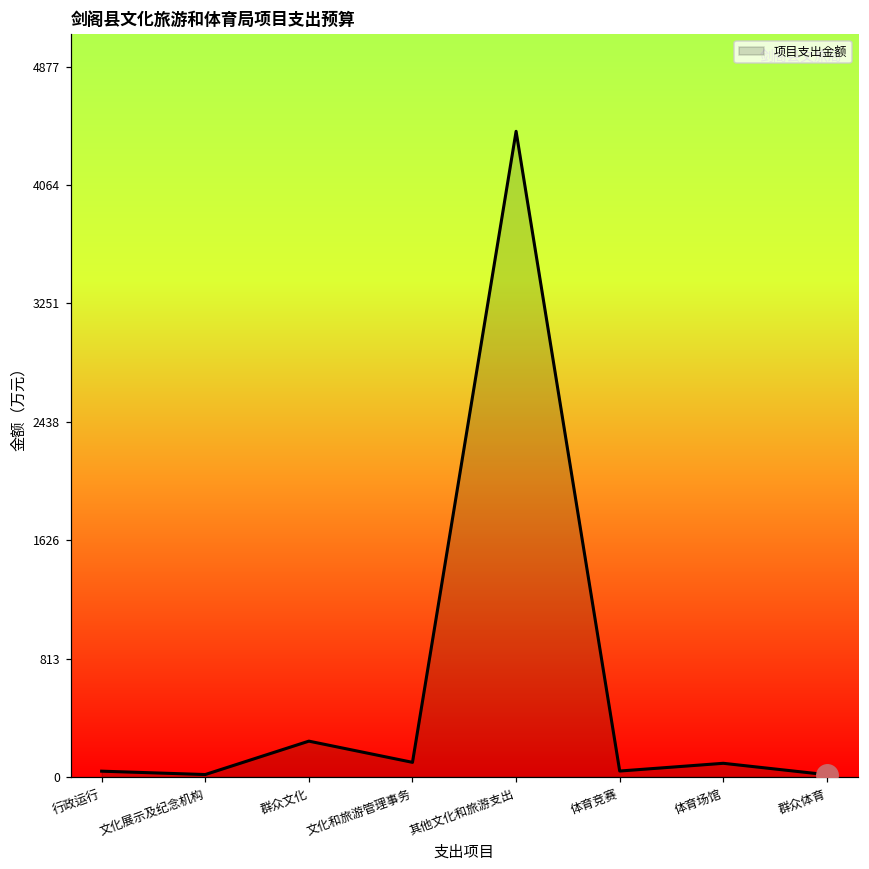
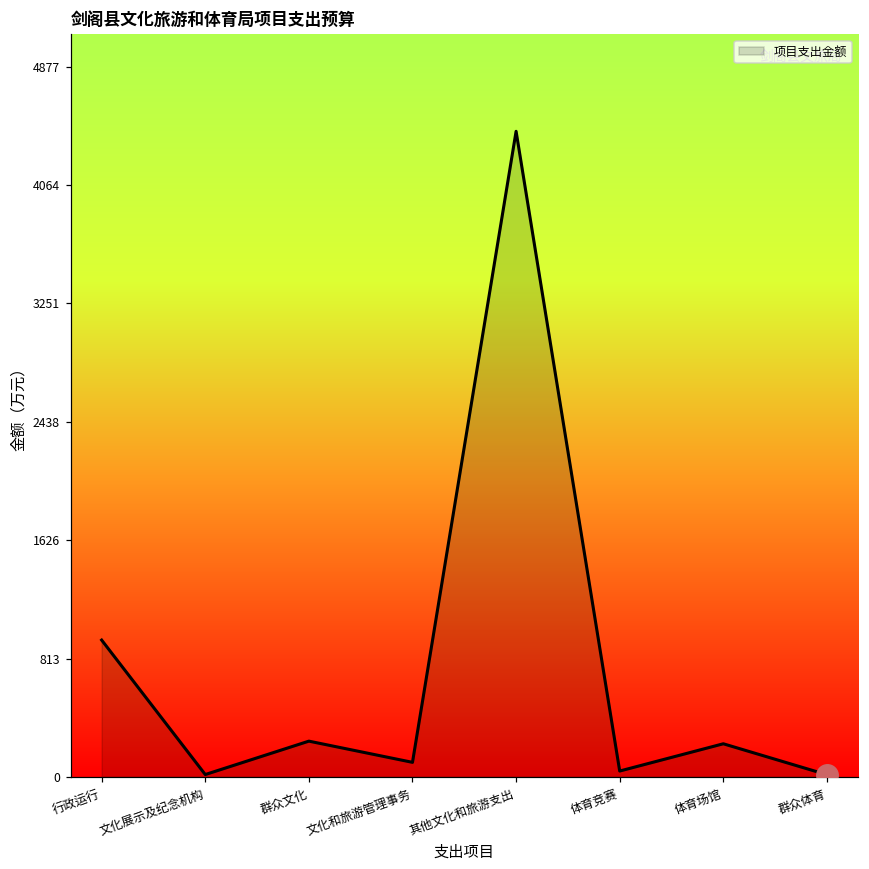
项目支出金额, 行政运行: 40 -> 940
项目支出金额, 体育场馆: 90 -> 230
